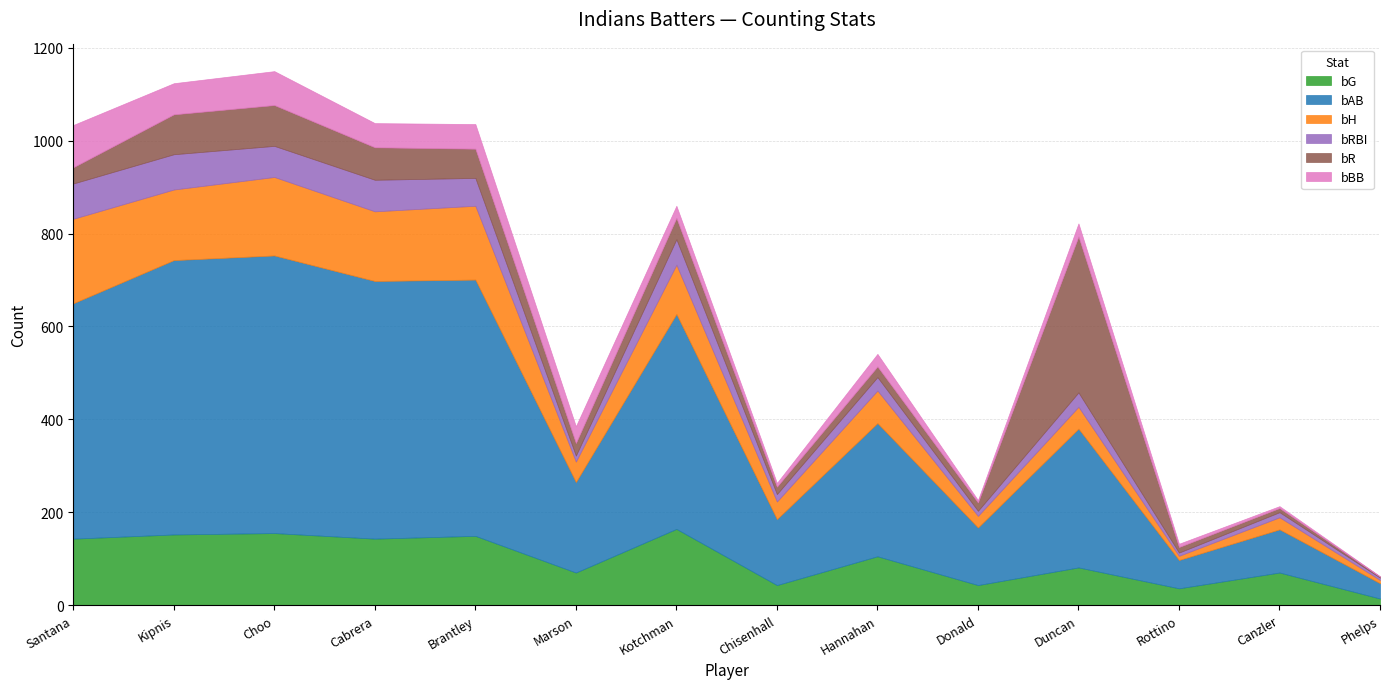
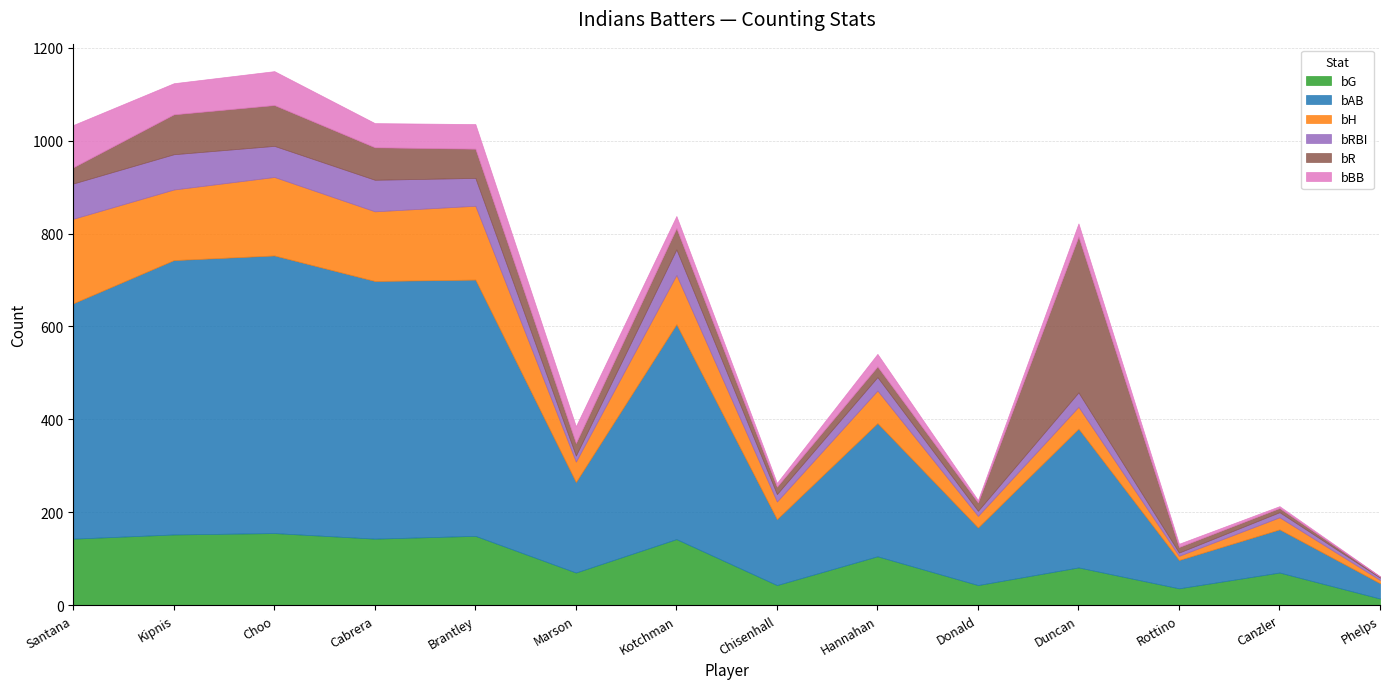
bG, Kotchman: 160 -> 140
